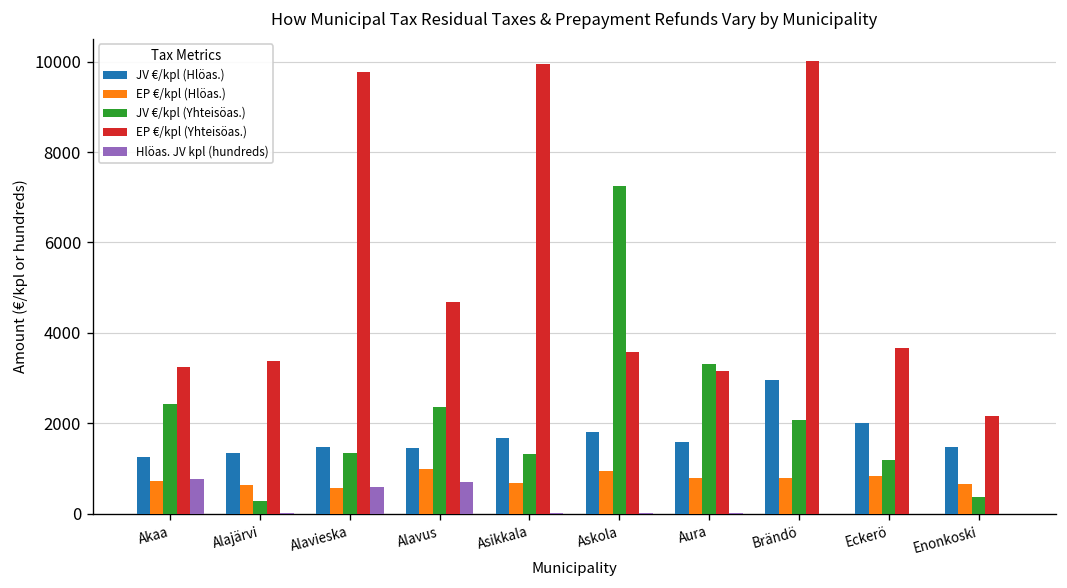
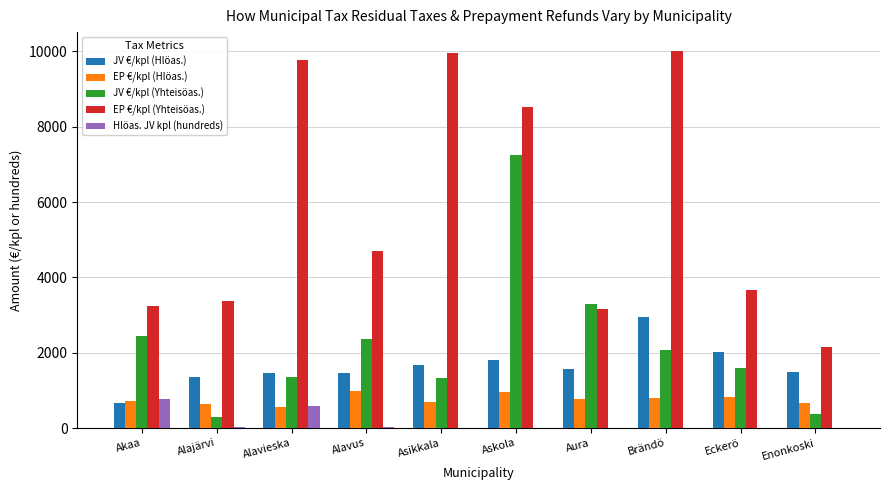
JV €/kpl (Hlöas.), Akaa: 1300 -> 700
Hlöas. JV kpl (hundreds), Alavus: 700 -> 0
EP €/kpl (Yhteisöas.), Askola: 3600 -> 8500
JV €/kpl (Yhteisöas.), Eckerö: 1200 -> 1600
